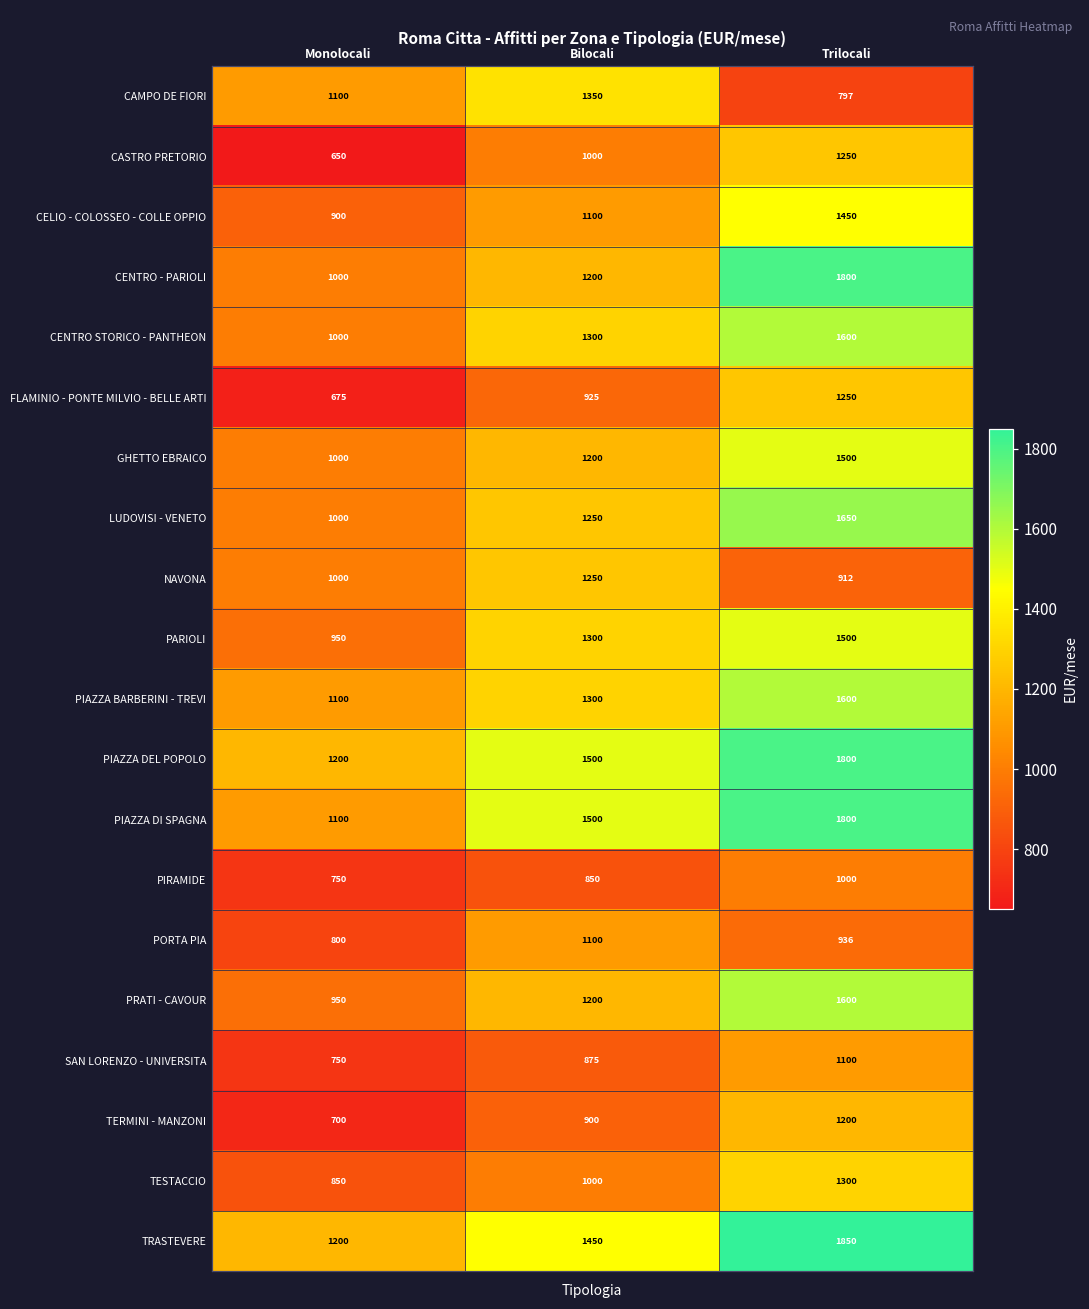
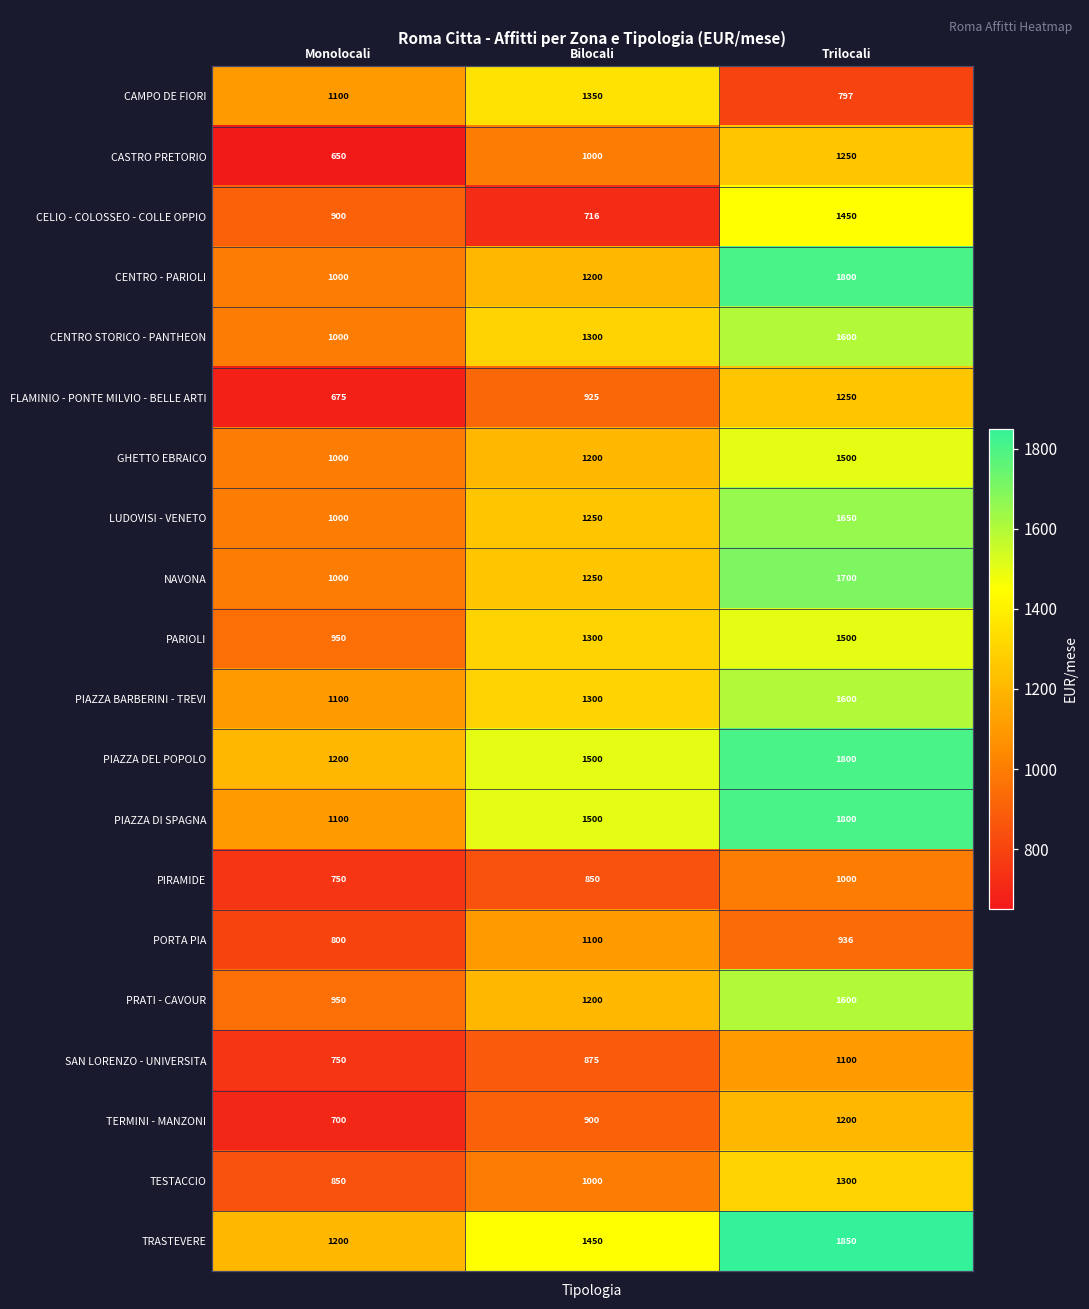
CELIO - COLOSSEO - COLLE OPPIO, Bilocali: 1100 -> 716
NAVONA, Trilocali: 912 -> 1700
